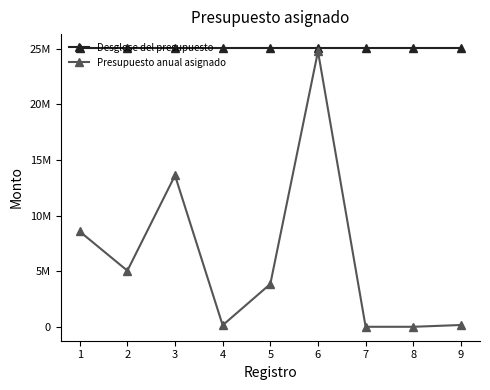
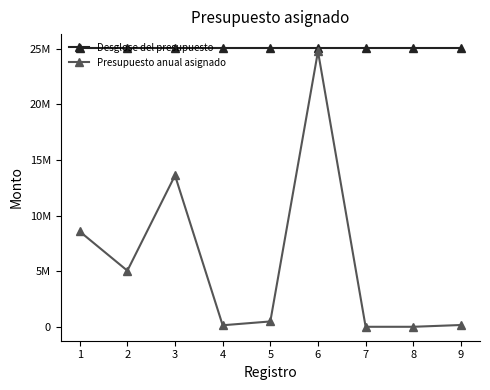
Presupuesto anual asignado, 5: 3900000 -> 500000
